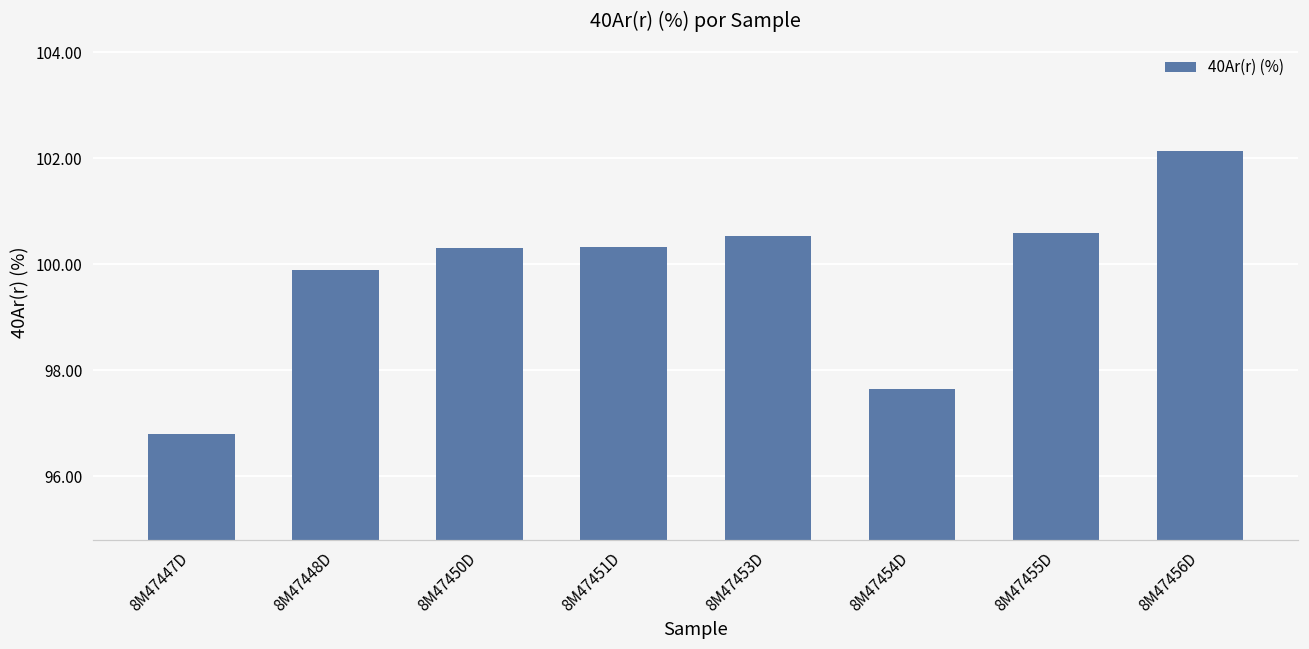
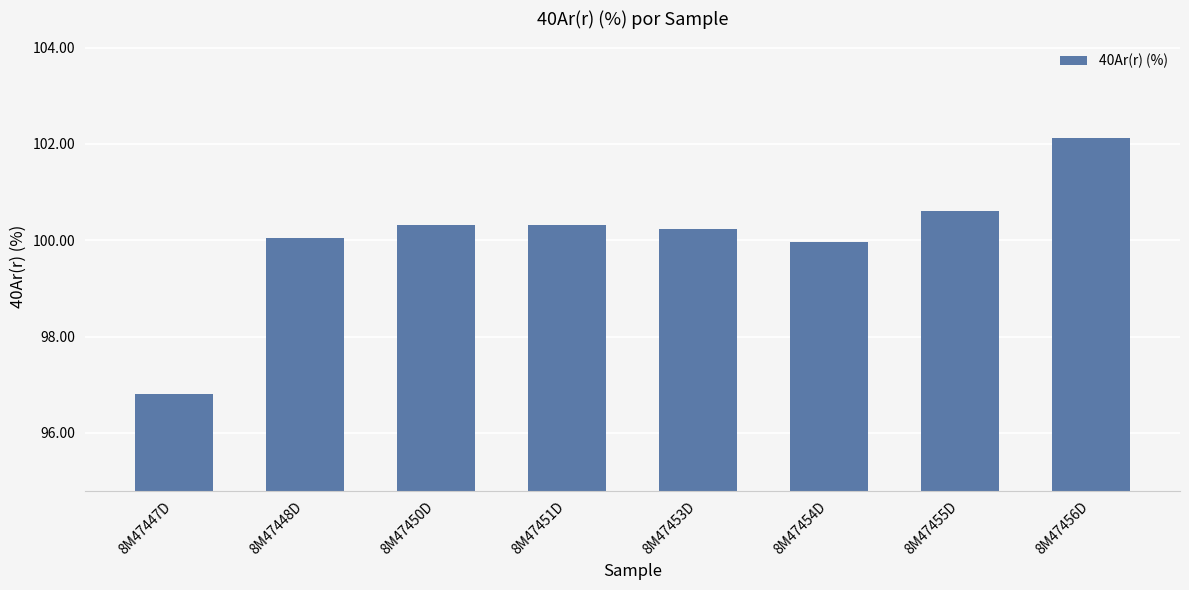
8M47448D: 99.9 -> 100.1
8M47453D: 100.5 -> 100.2
8M47454D: 97.6 -> 100.0
